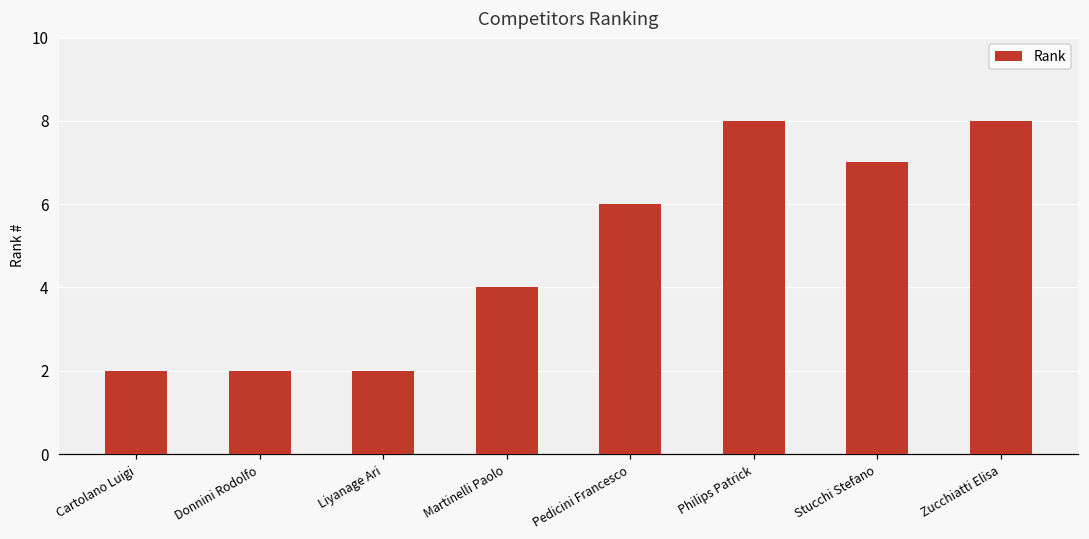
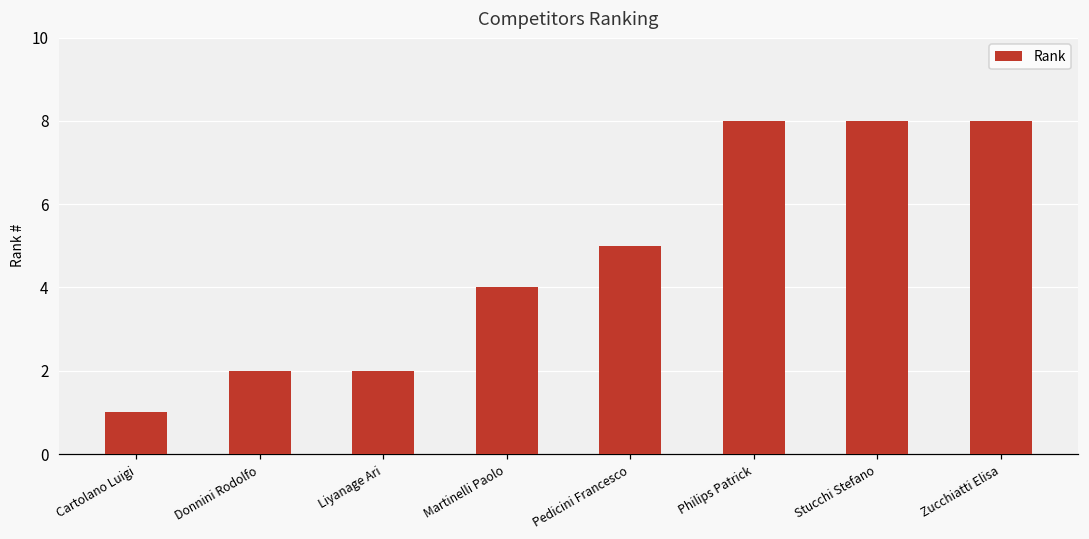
Cartolano Luigi: 2 -> 1
Pedicini Francesco: 6 -> 5
Stucchi Stefano: 7 -> 8
